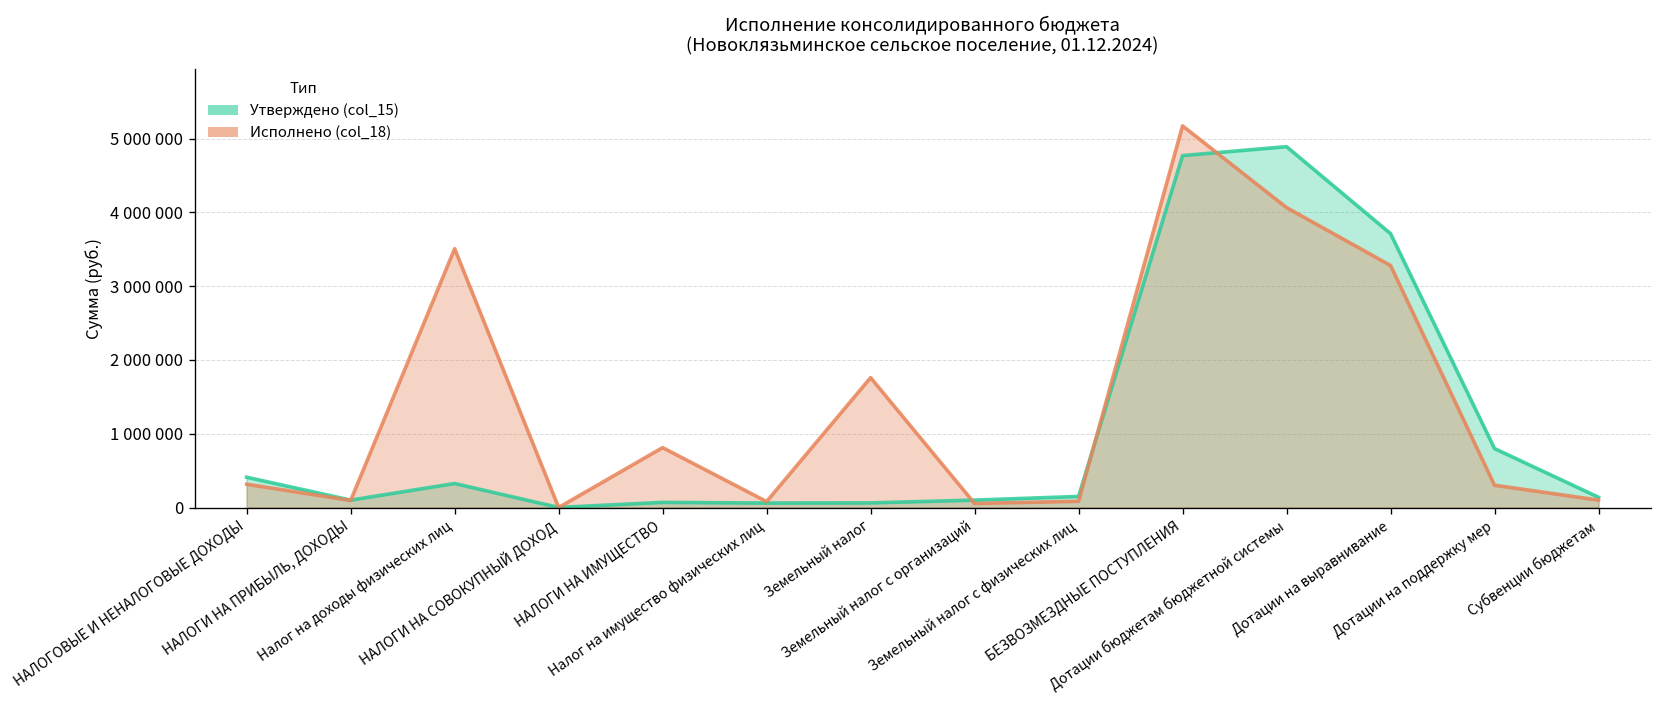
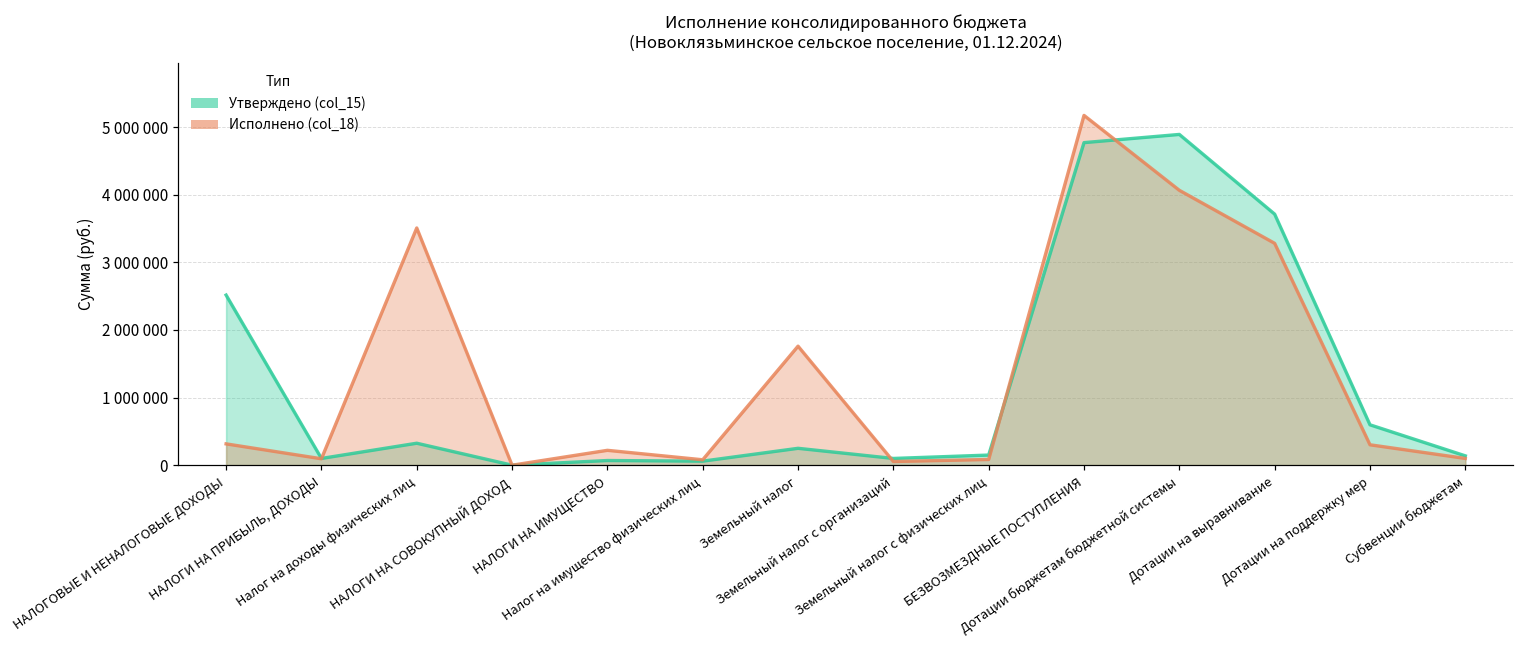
Утверждено (col_15), НАЛОГОВЫЕ И НЕНАЛОГОВЫЕ ДОХОДЫ: 400000 -> 2500000
Исполнено (col_18), НАЛОГИ НА ИМУЩЕСТВО: 800000 -> 200000
Утверждено (col_15), Земельный налог: 100000 -> 300000
Утверждено (col_15), Дотации на поддержку мер: 800000 -> 600000
